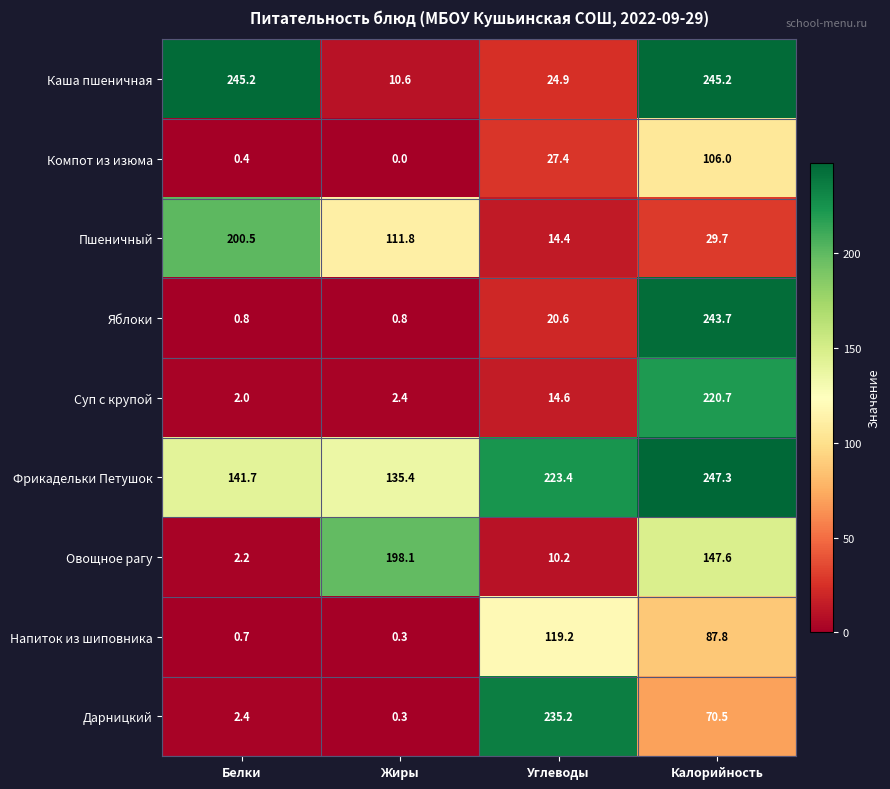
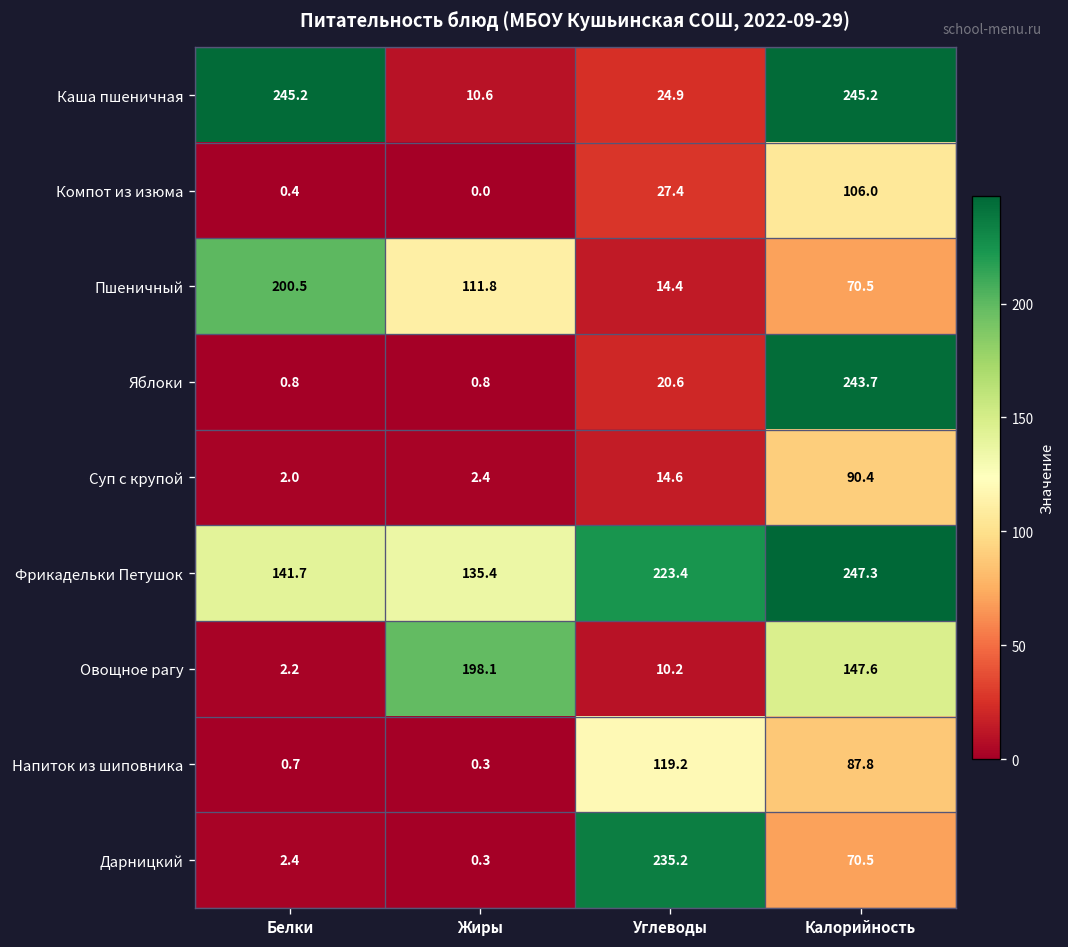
Пшеничный, Калорийность: 29.7 -> 70.5
Суп с крупой, Калорийность: 220.7 -> 90.4
